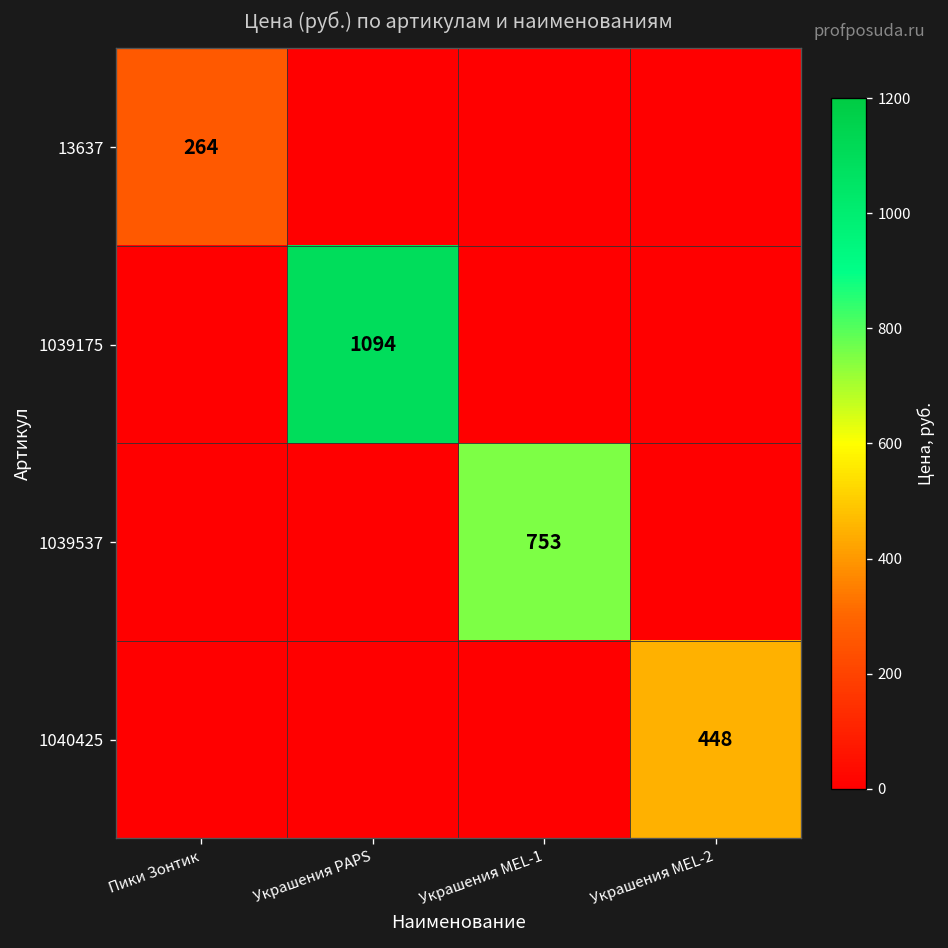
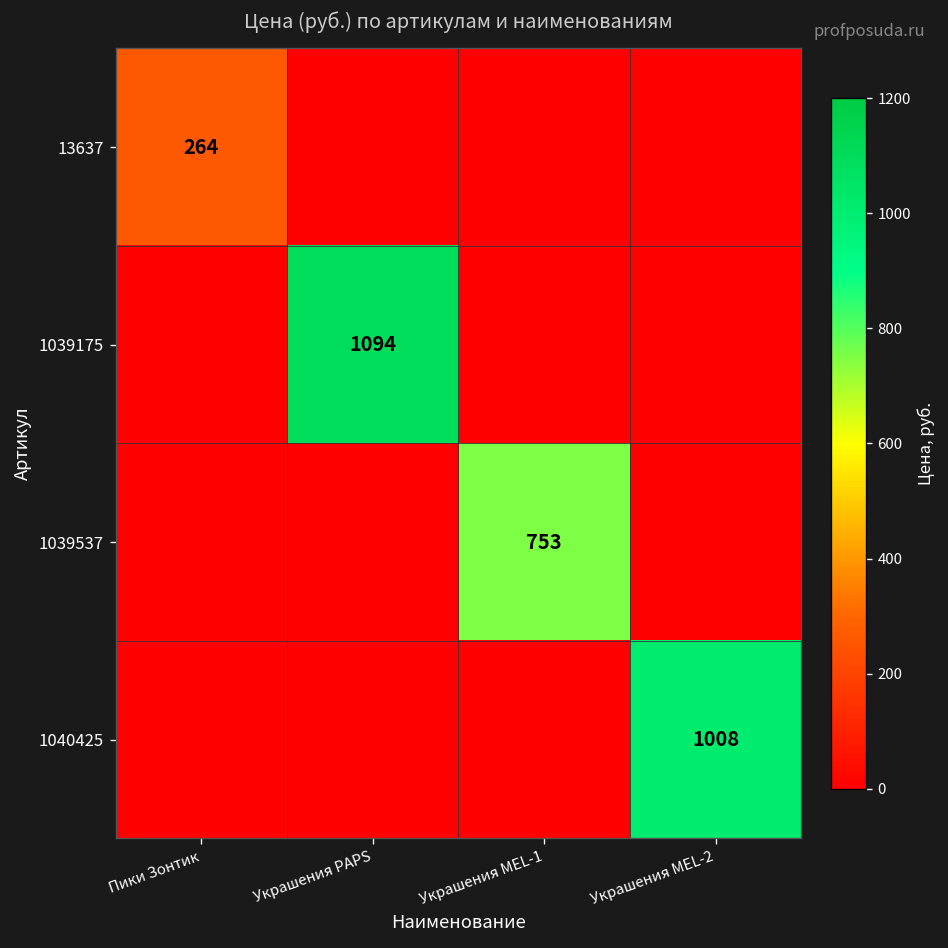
1040425, Украшения MEL-2: 448 -> 1008
